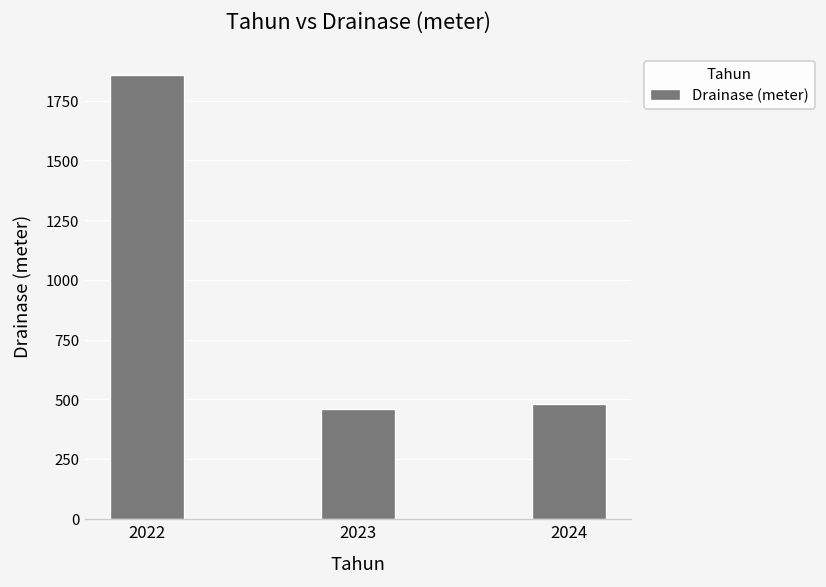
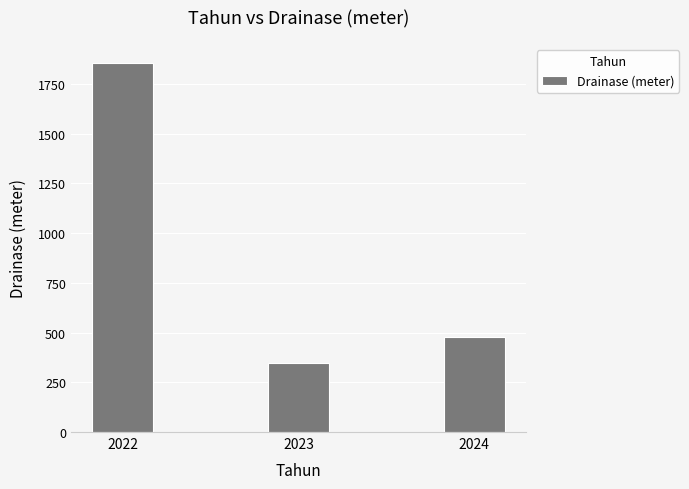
2023: 460 -> 350
